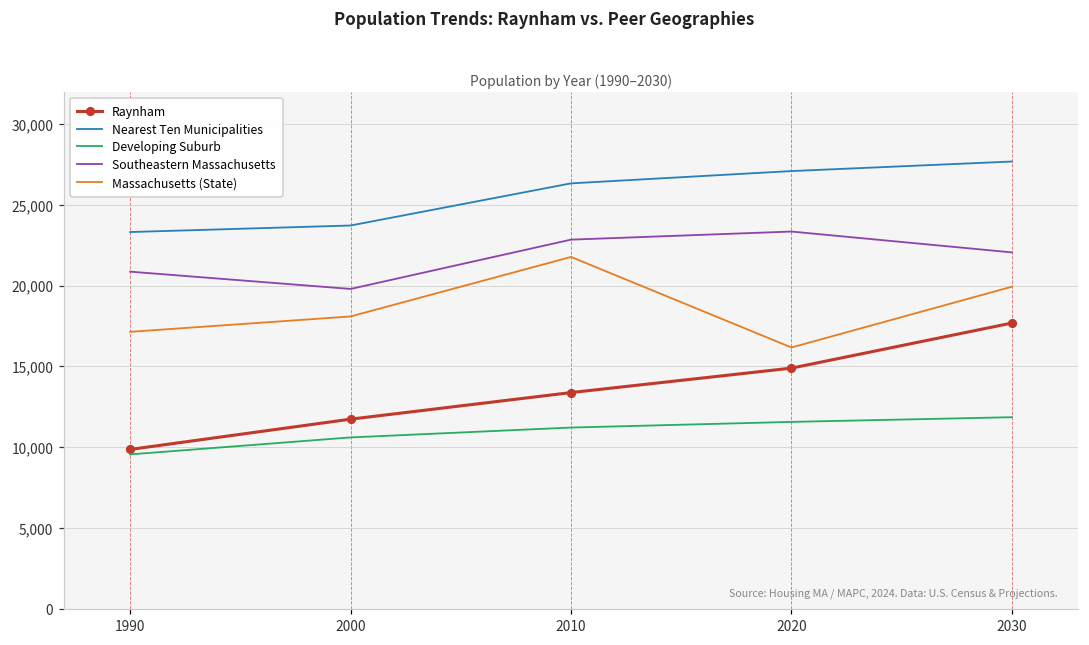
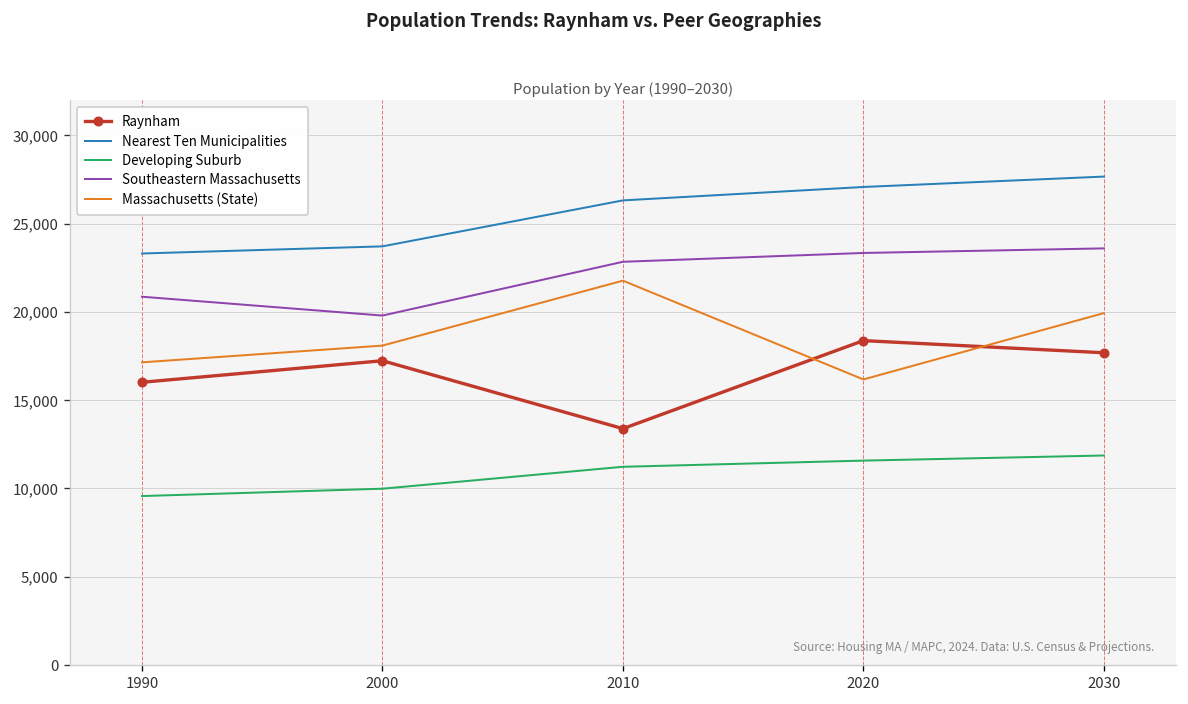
Raynham, 1990: 9,900 -> 16,000
Raynham, 2000: 11,700 -> 17,200
Developing Suburb, 2000: 10,600 -> 10,000
Raynham, 2020: 14,900 -> 18,400
Southeastern Massachusetts, 2030: 22,100 -> 23,600
